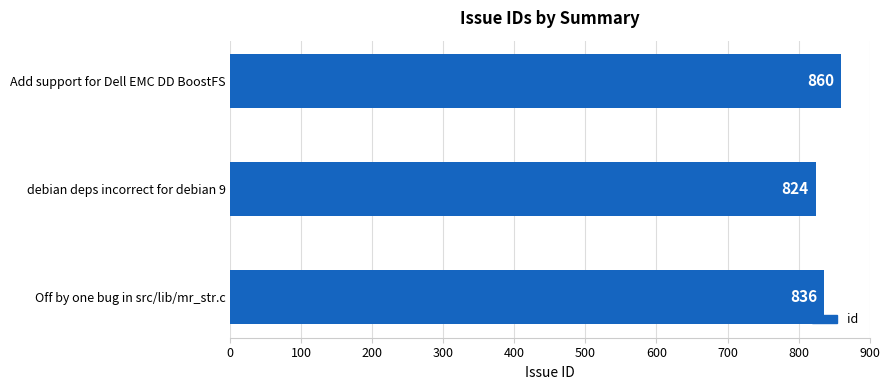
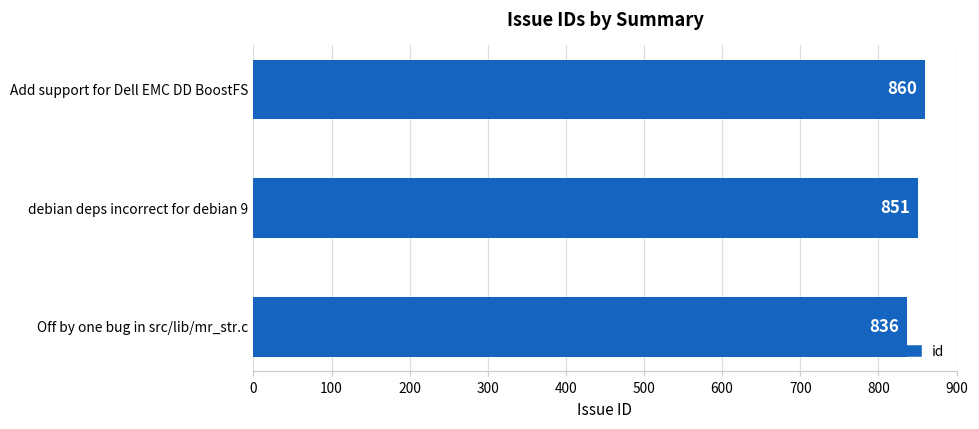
debian deps incorrect for debian 9: 824 -> 851
